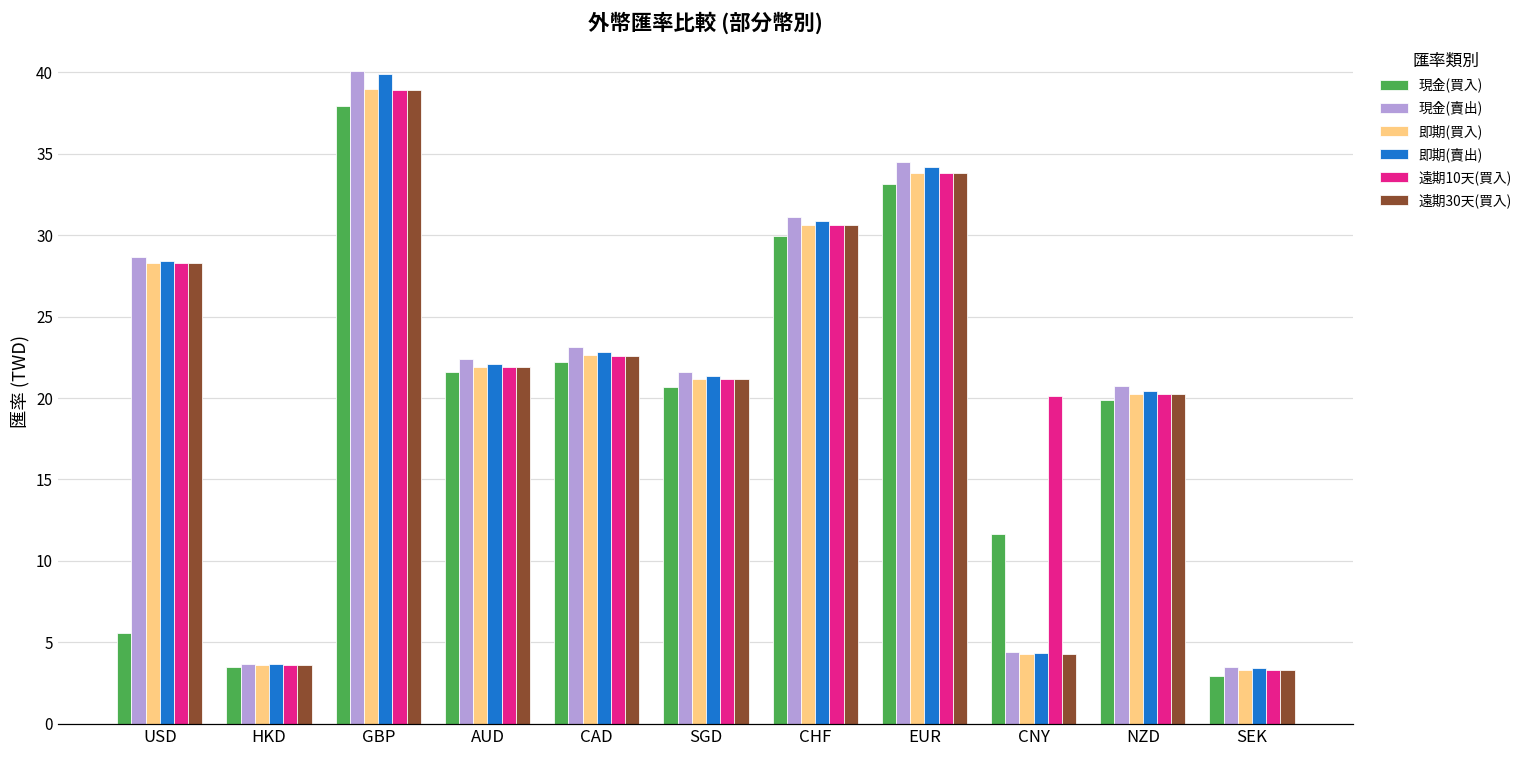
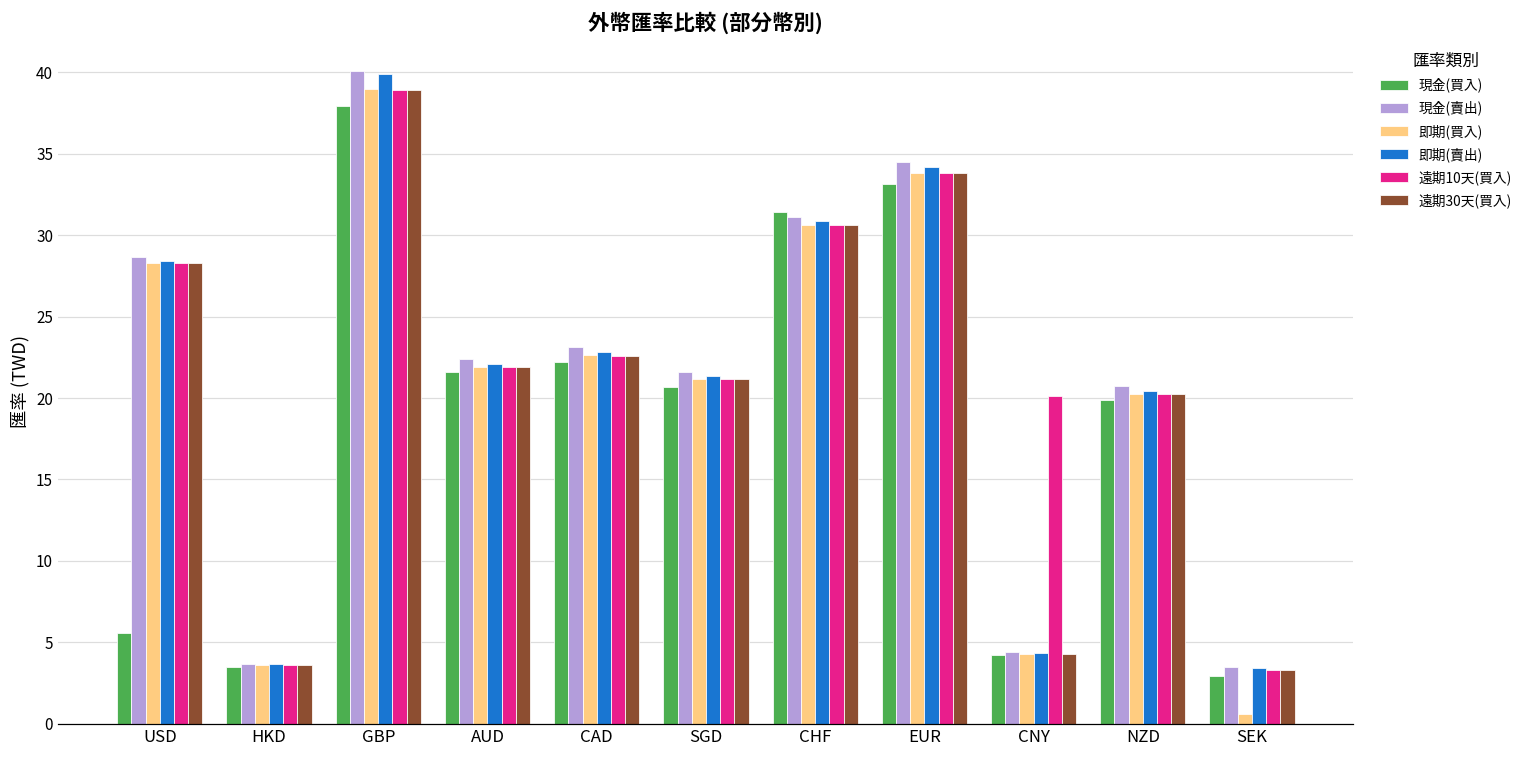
現金(買入), CHF: 29.9 -> 31.4
現金(買入), CNY: 11.7 -> 4.2
即期(買入), SEK: 3.3 -> 0.6
